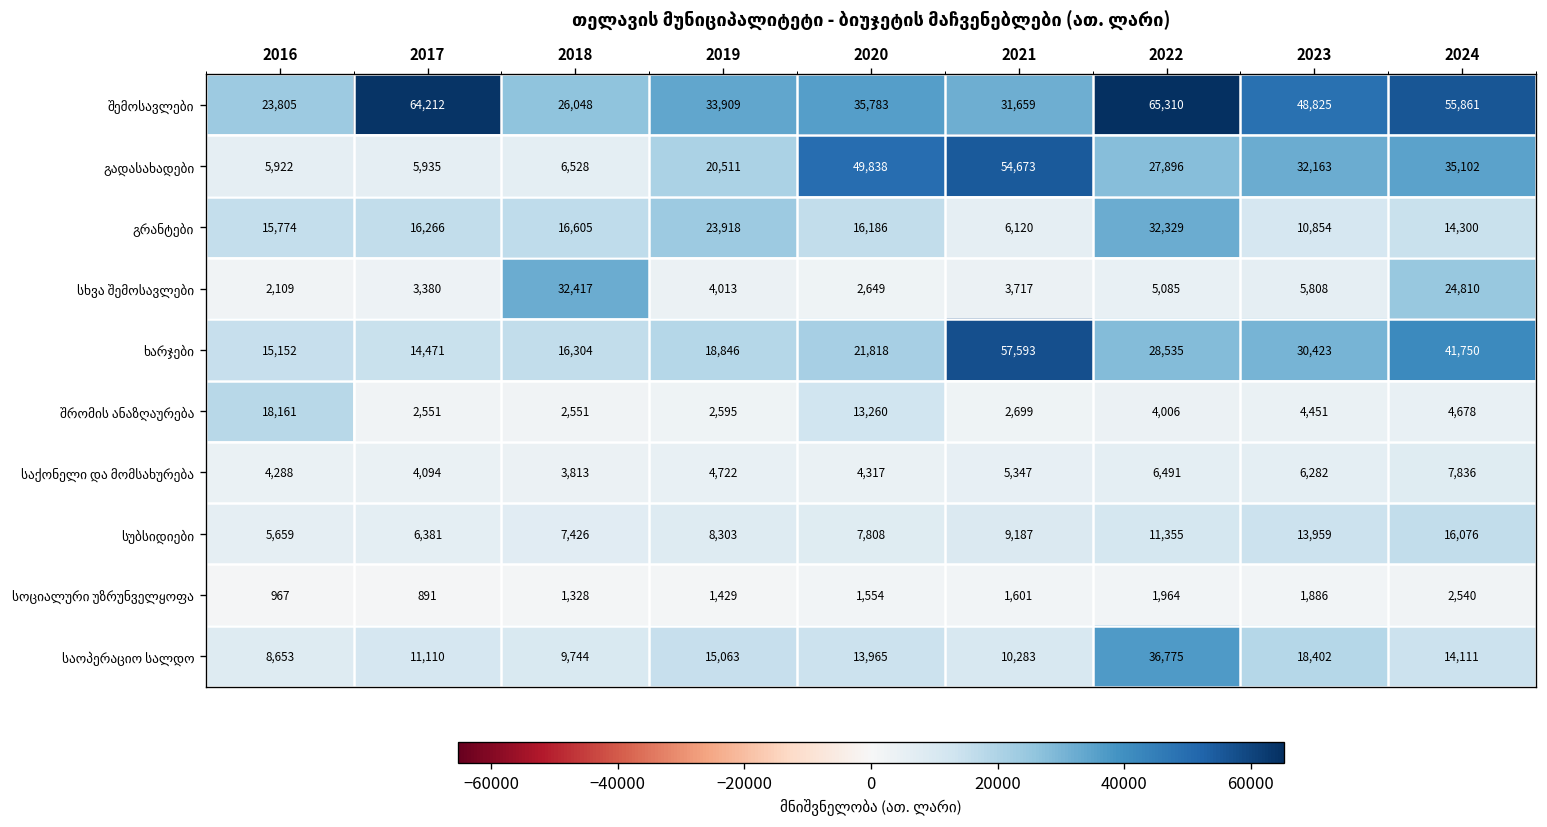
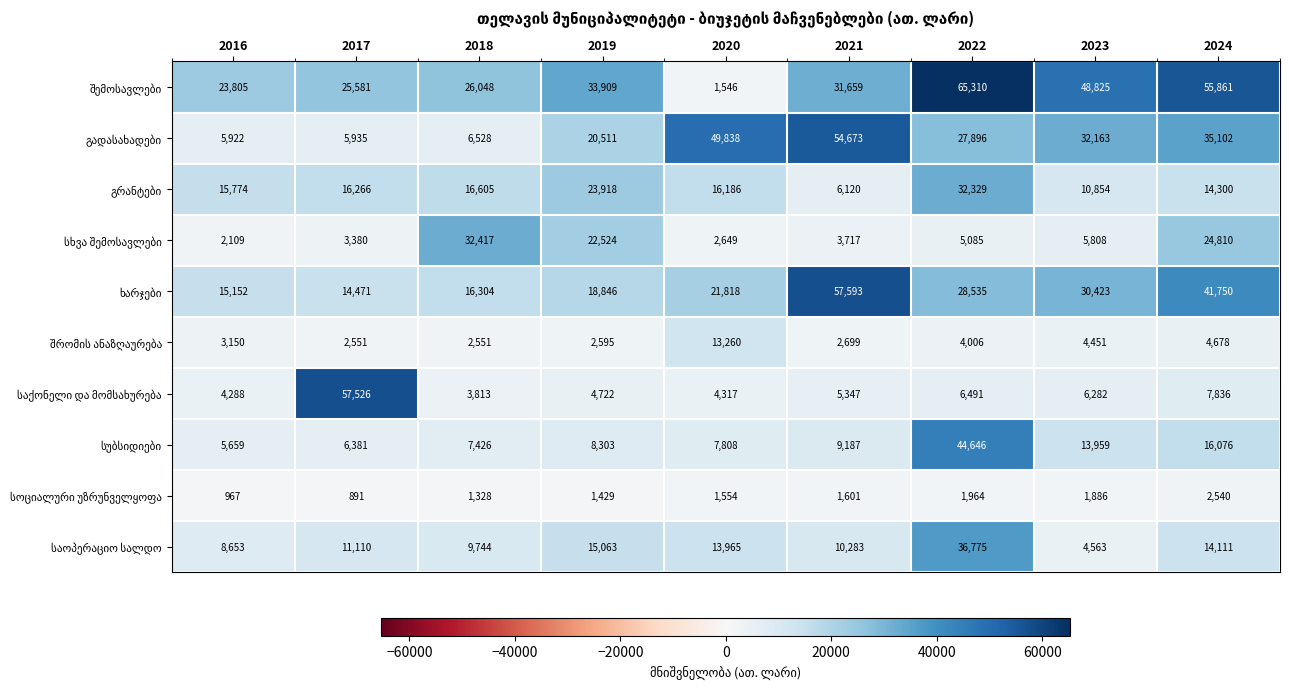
შემოსავლები, 2017: 64,212 -> 25,581
შემოსავლები, 2020: 35,783 -> 1,546
სხვა შემოსავლები, 2019: 4,013 -> 22,524
შრომის ანაზღაურება, 2016: 18,161 -> 3,150
საქონელი და მომსახურება, 2017: 4,094 -> 57,526
სუბსიდიები, 2022: 11,355 -> 44,646
საოპერაციო სალდო, 2023: 18,402 -> 4,563
